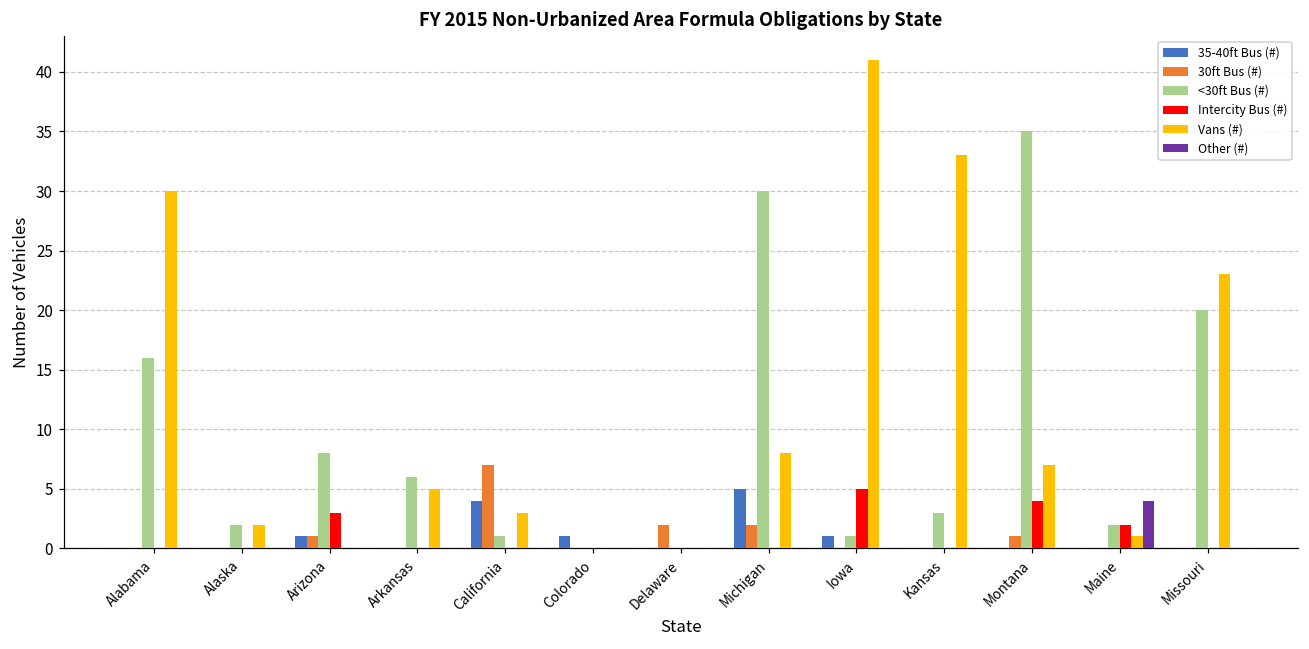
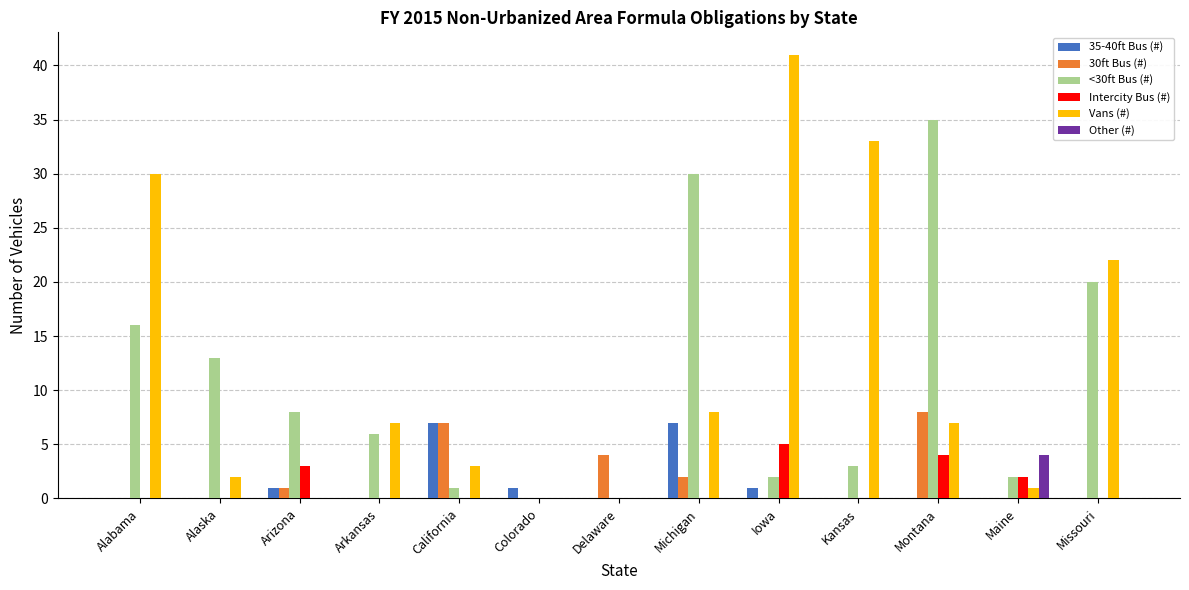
<30ft Bus (#), Alaska: 2 -> 13
Vans (#), Arkansas: 5 -> 7
35-40ft Bus (#), California: 4 -> 7
30ft Bus (#), Delaware: 2 -> 4
35-40ft Bus (#), Michigan: 5 -> 7
<30ft Bus (#), Iowa: 1 -> 2
30ft Bus (#), Montana: 1 -> 8
Vans (#), Missouri: 23 -> 22
